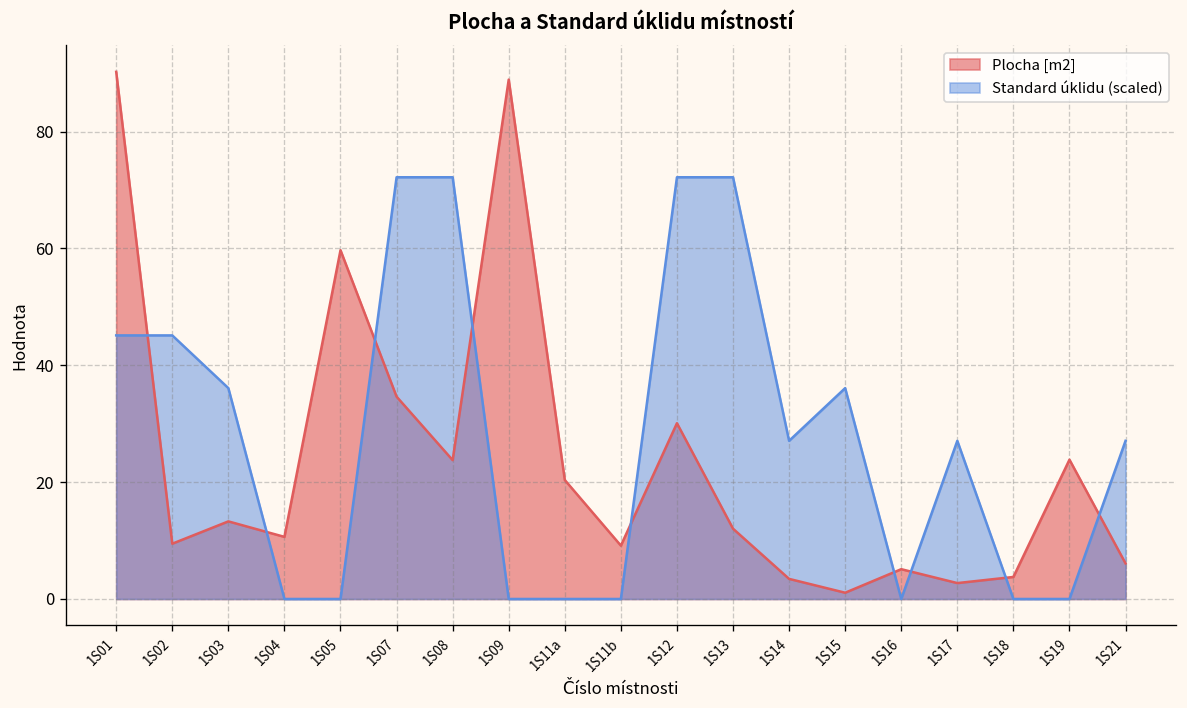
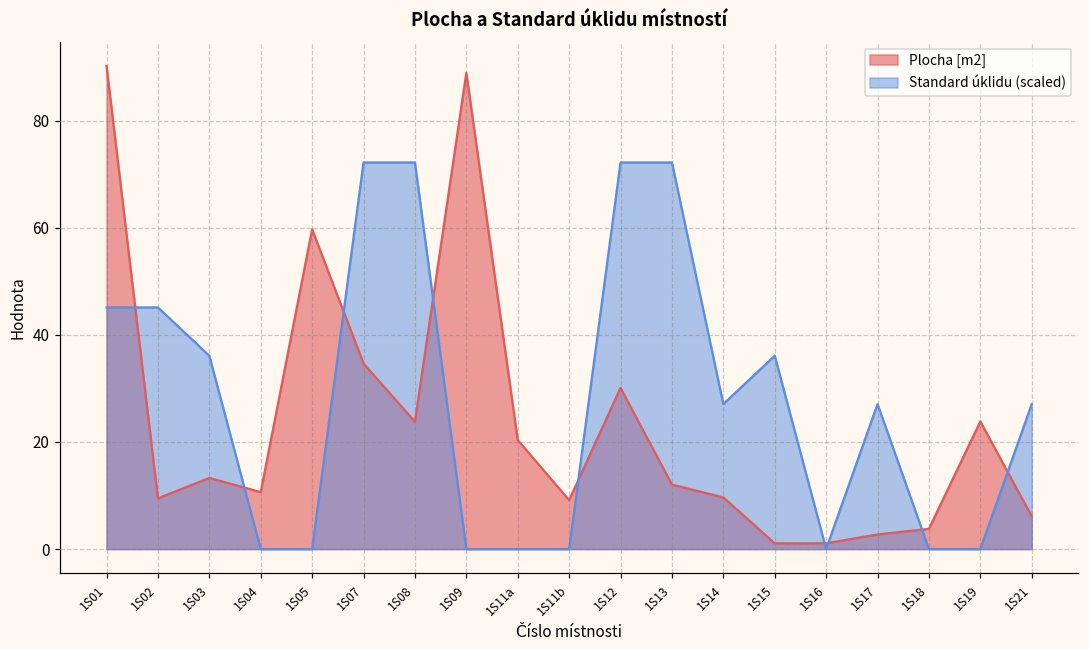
Plocha [m2], 1S14: 3 -> 10
Plocha [m2], 1S16: 5 -> 1
